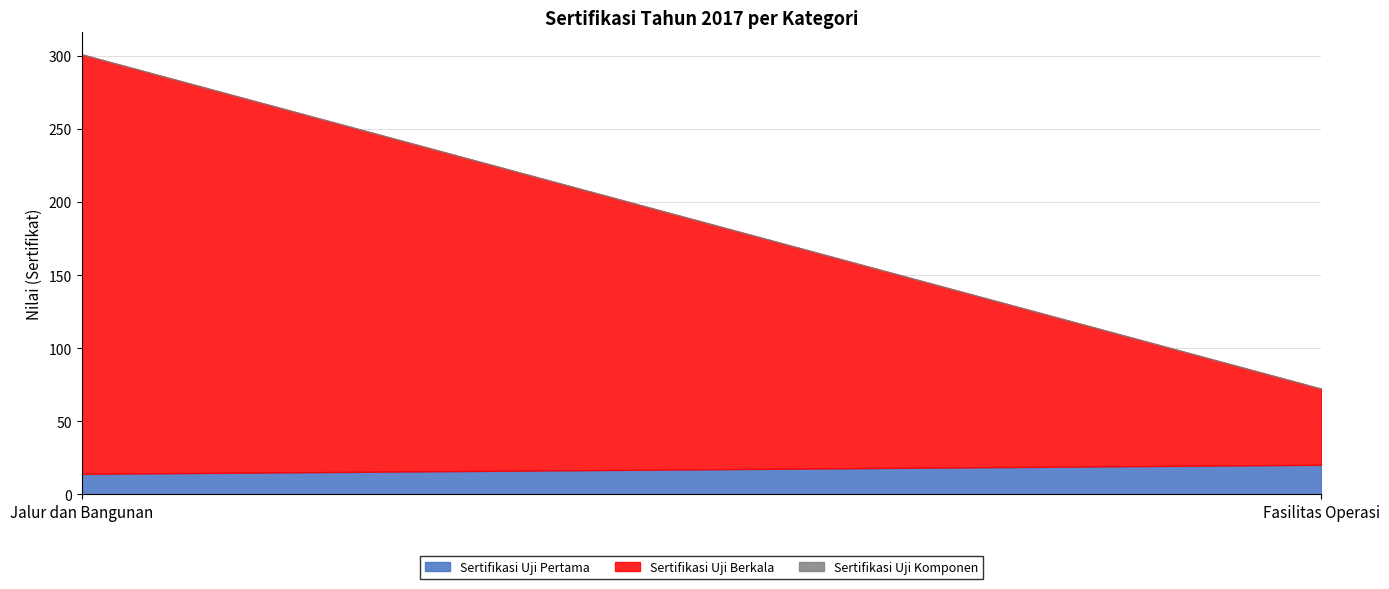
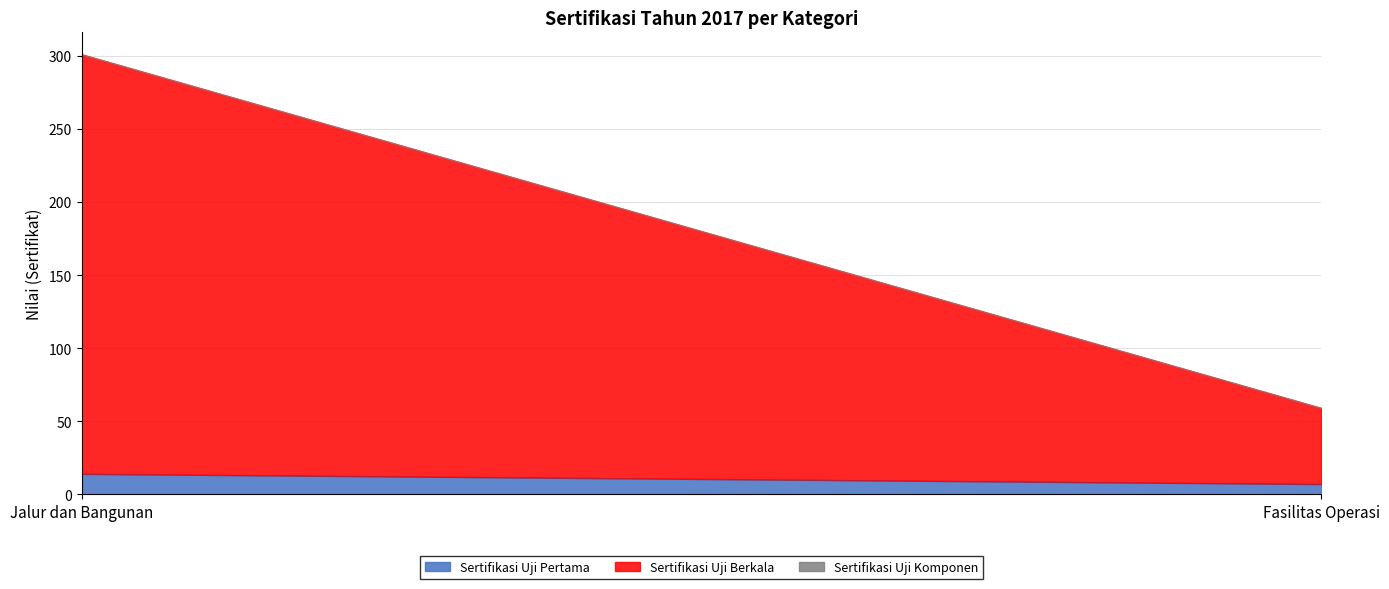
Sertifikasi Uji Pertama, Fasilitas Operasi: 20 -> 7
